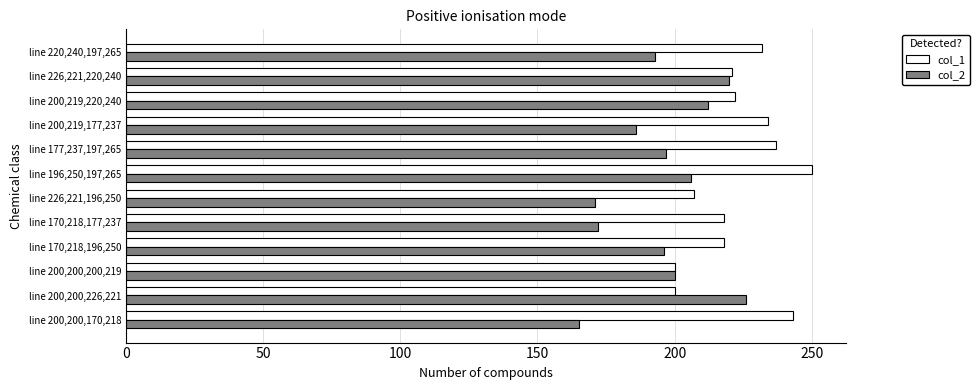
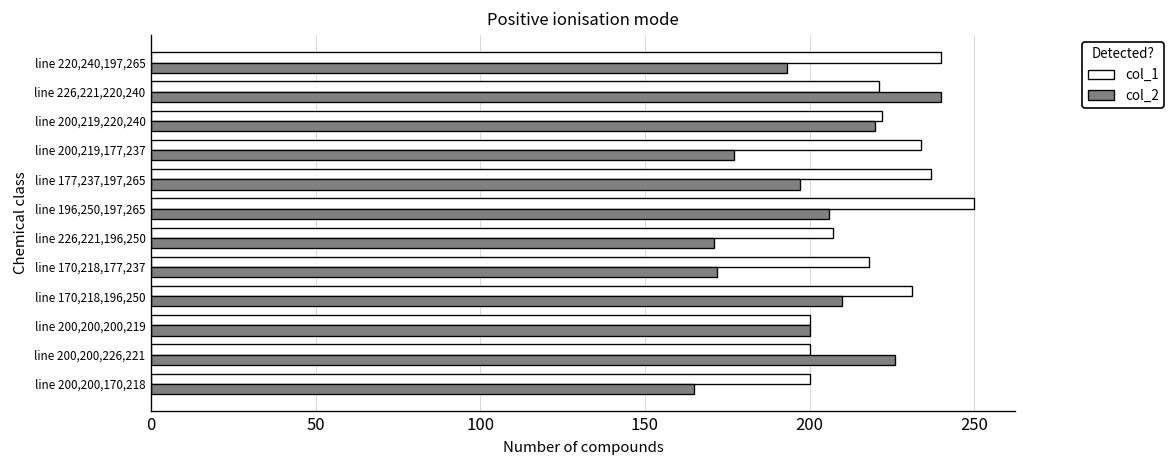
col_1, line 220,240,197,265: 232 -> 240
col_2, line 226,221,220,240: 220 -> 240
col_2, line 200,219,220,240: 212 -> 220
col_2, line 200,219,177,237: 186 -> 177
col_1, line 170,218,196,250: 218 -> 231
col_2, line 170,218,196,250: 196 -> 210
col_1, line 200,200,170,218: 243 -> 200
